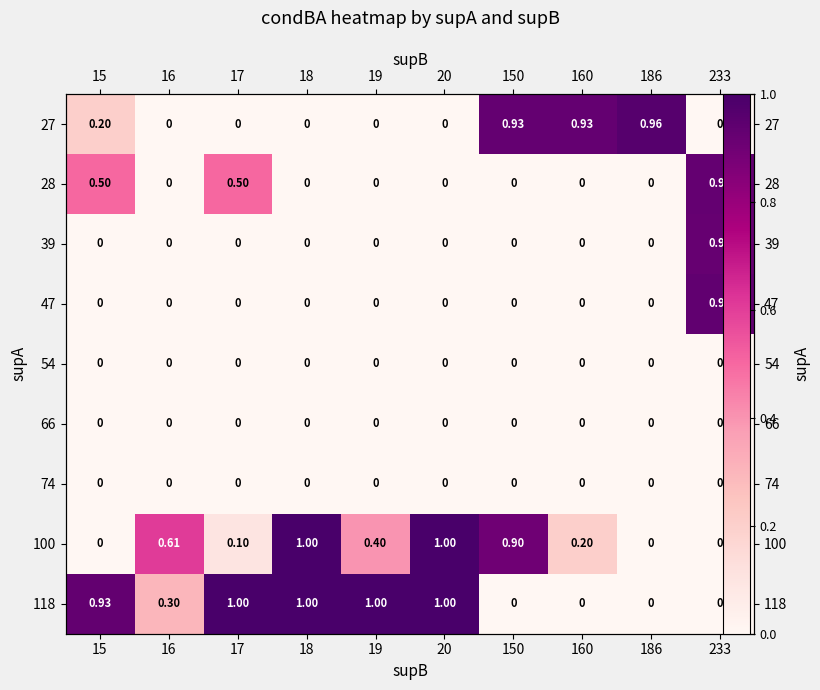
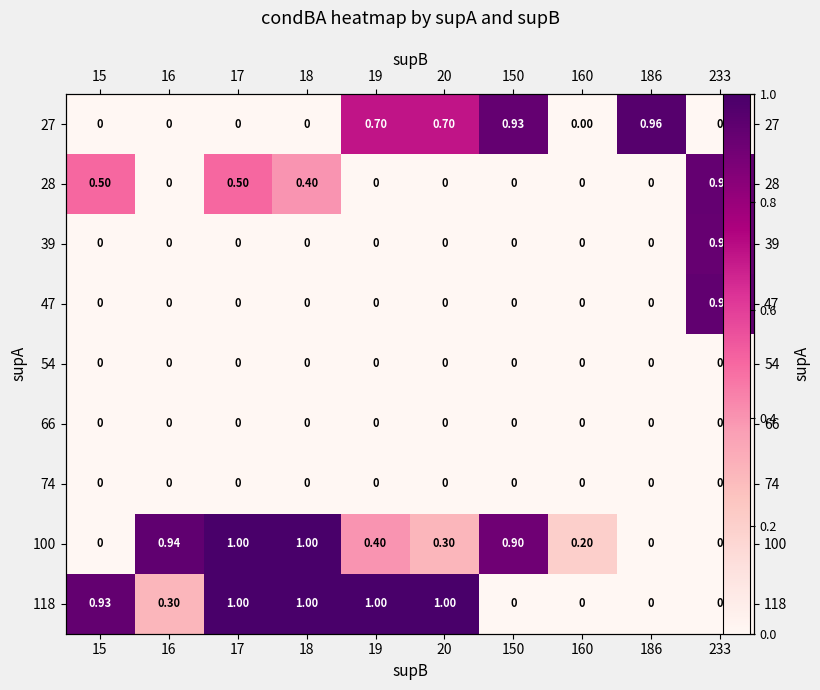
27, 15: 0.20 -> 0
27, 19: 0 -> 0.70
27, 20: 0 -> 0.70
27, 160: 0.93 -> 0.00
28, 18: 0 -> 0.40
100, 16: 0.61 -> 0.94
100, 17: 0.10 -> 1.00
100, 20: 1.00 -> 0.30
